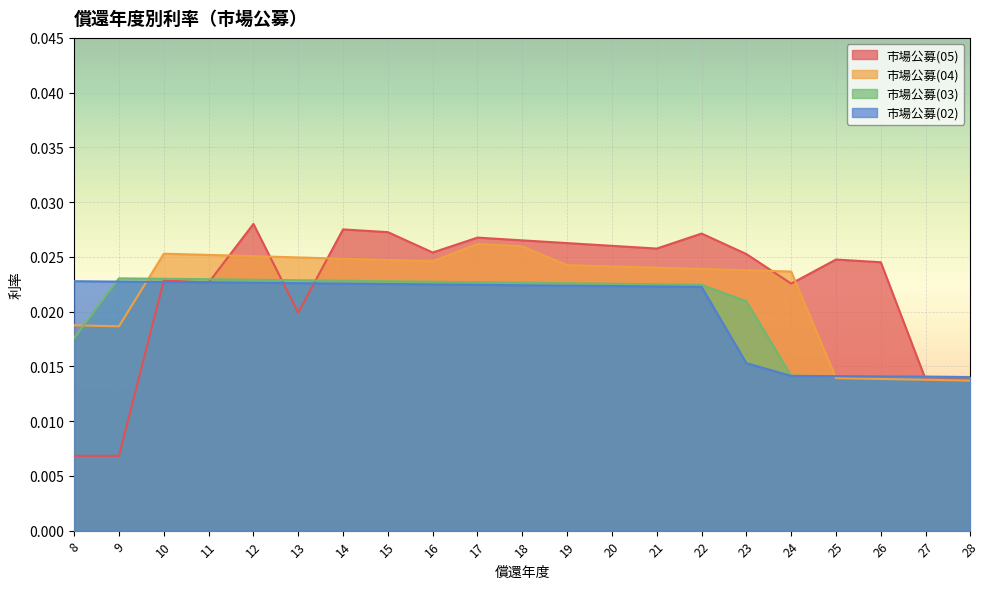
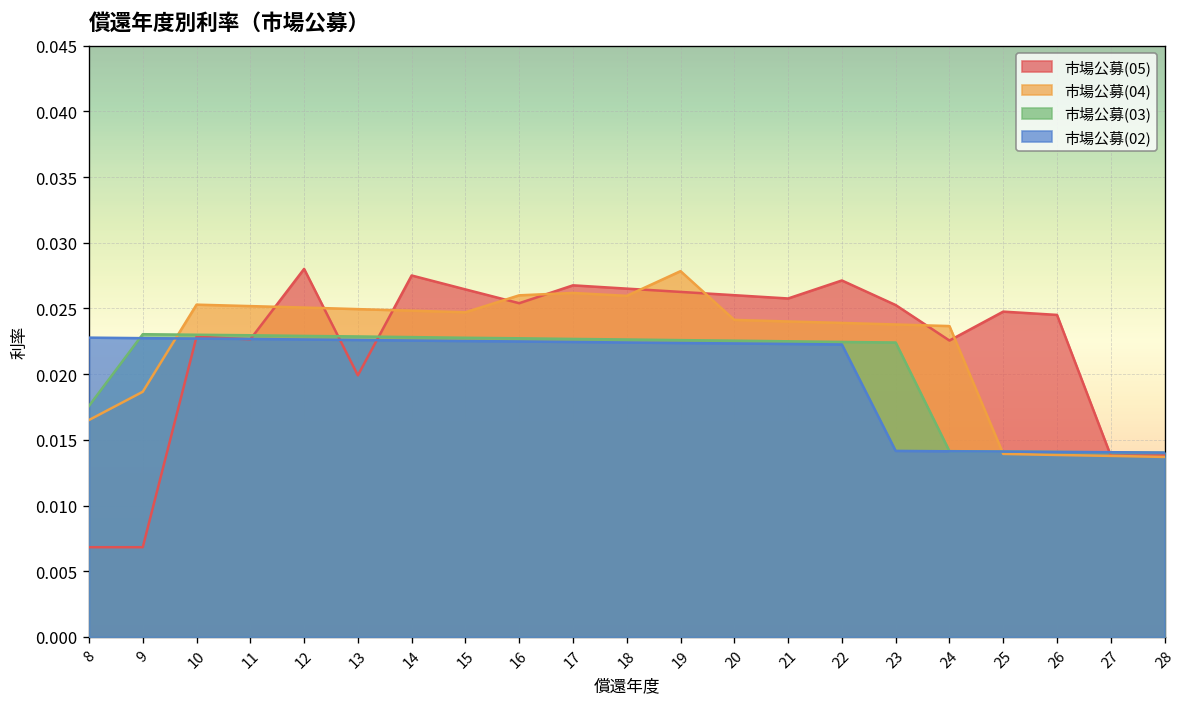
市場公募(04), 8: 0.0188 -> 0.0165
市場公募(05), 15: 0.0273 -> 0.0265
市場公募(04), 16: 0.0246 -> 0.0260
市場公募(04), 19: 0.0243 -> 0.0278
市場公募(03), 23: 0.0209 -> 0.0224
市場公募(02), 23: 0.0153 -> 0.0142
